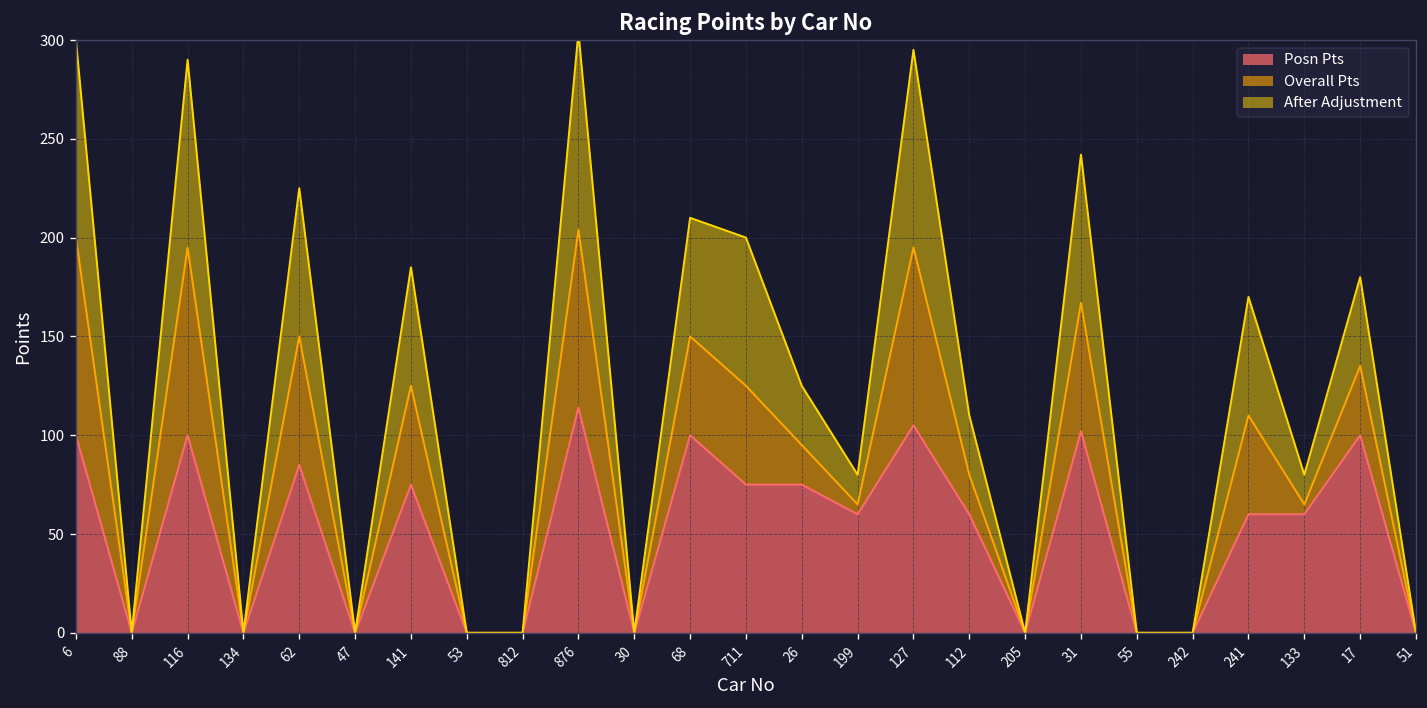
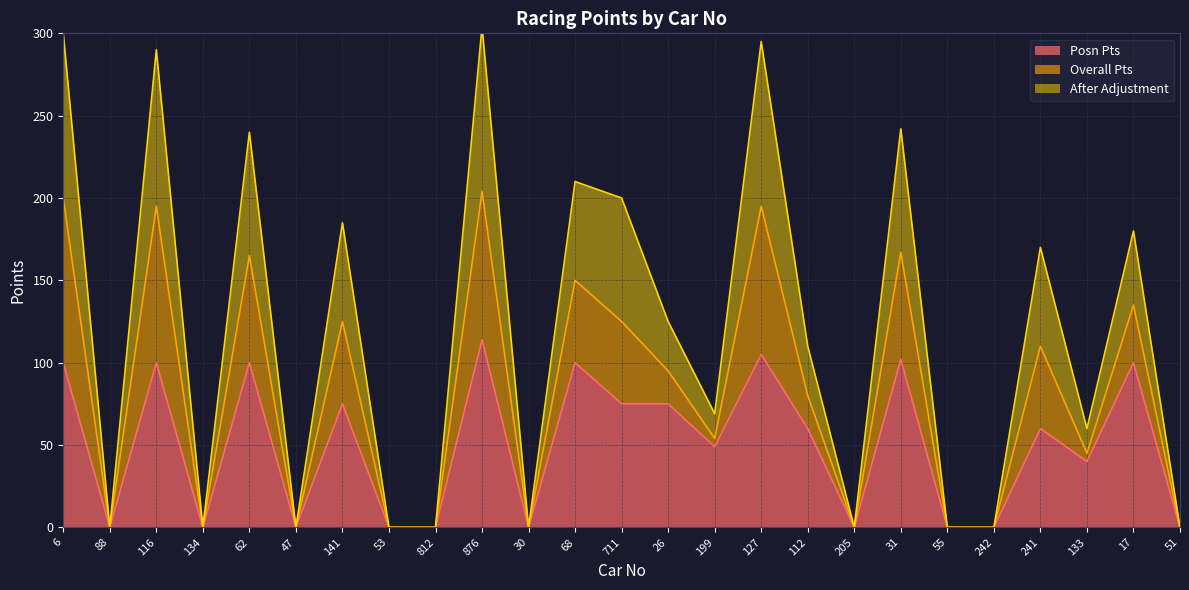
Posn Pts, 62: 85 -> 100
Posn Pts, 199: 60 -> 49
Posn Pts, 133: 60 -> 40
